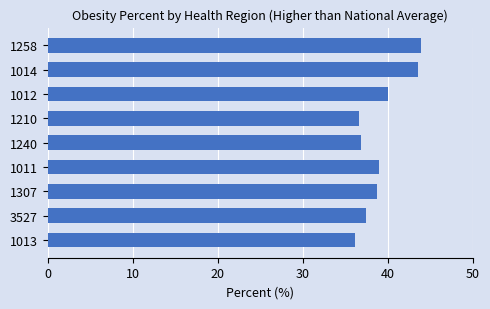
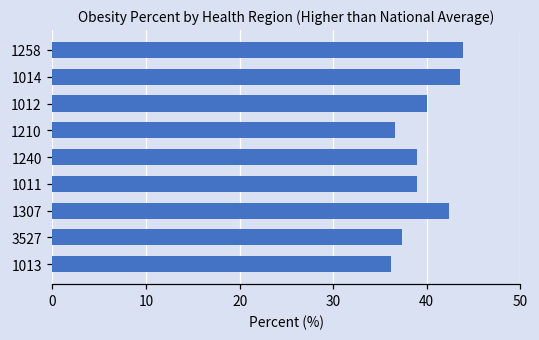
1240: 37 -> 39
1307: 39 -> 42
